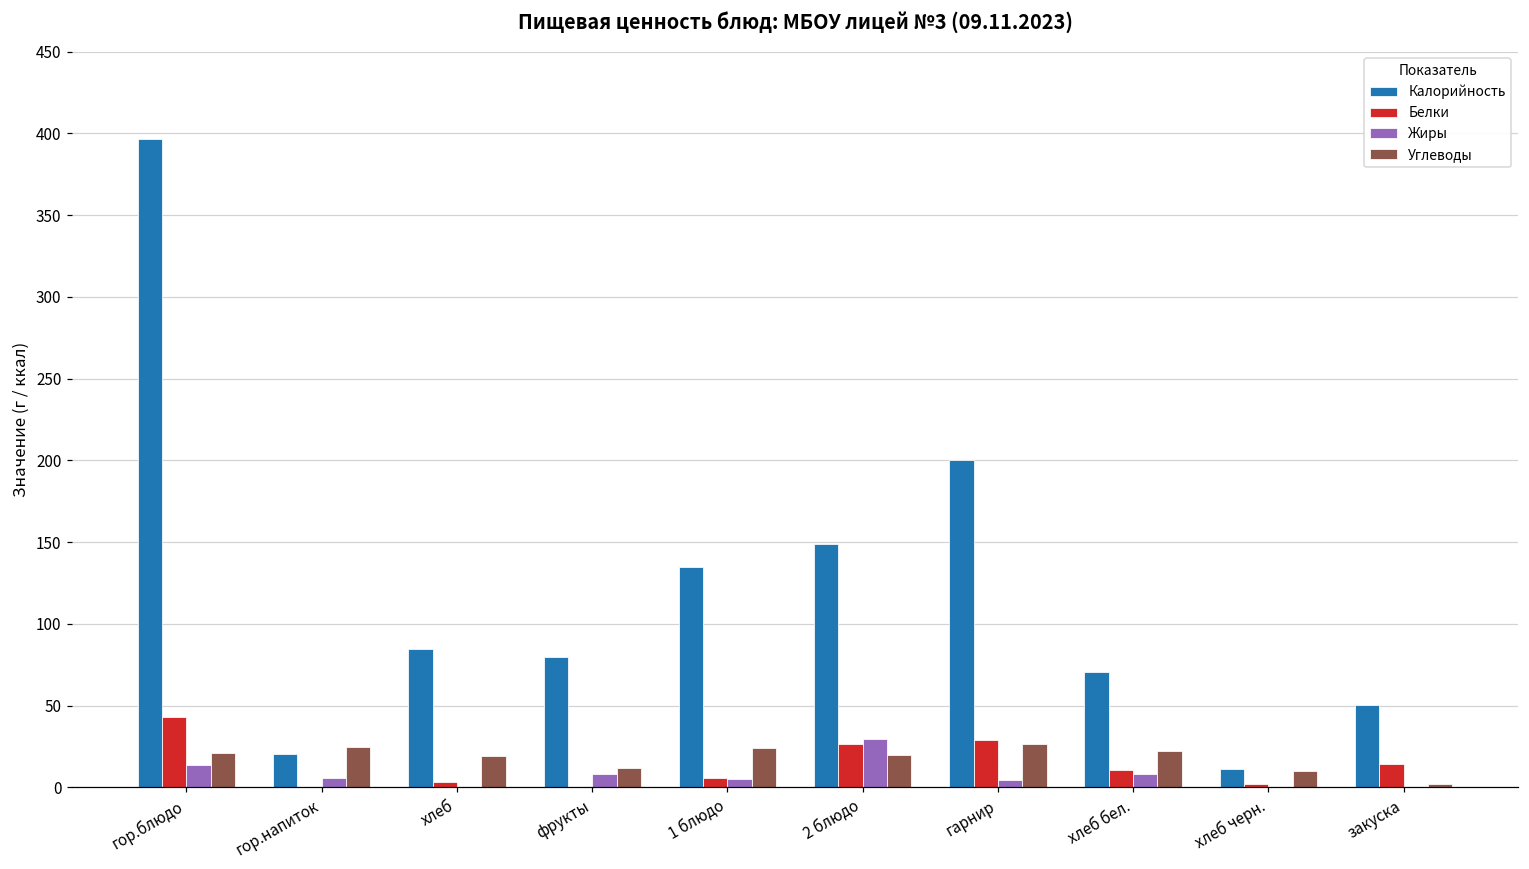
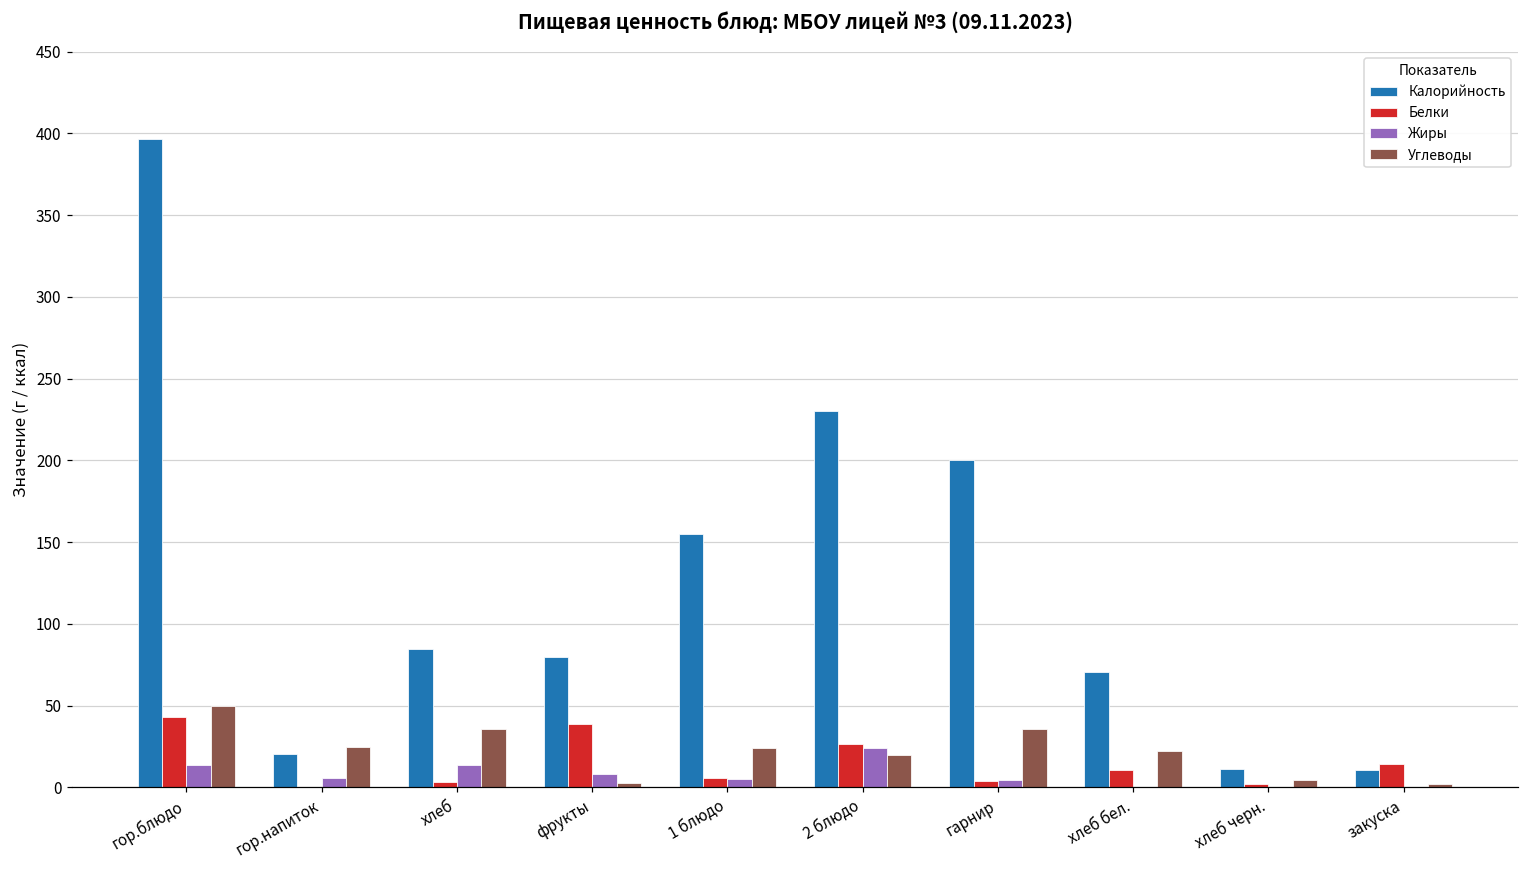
Углеводы, гор.блюдо: 21 -> 50
Жиры, хлеб: 0 -> 13
Углеводы, хлеб: 19 -> 36
Белки, фрукты: 0 -> 39
Углеводы, фрукты: 12 -> 3
Калорийность, 1 блюдо: 135 -> 155
Калорийность, 2 блюдо: 149 -> 230
Жиры, 2 блюдо: 30 -> 24
Белки, гарнир: 29 -> 4
Углеводы, гарнир: 27 -> 36
Жиры, хлеб бел.: 8 -> 0
Углеводы, хлеб черн.: 10 -> 5
Калорийность, закуска: 50 -> 11
